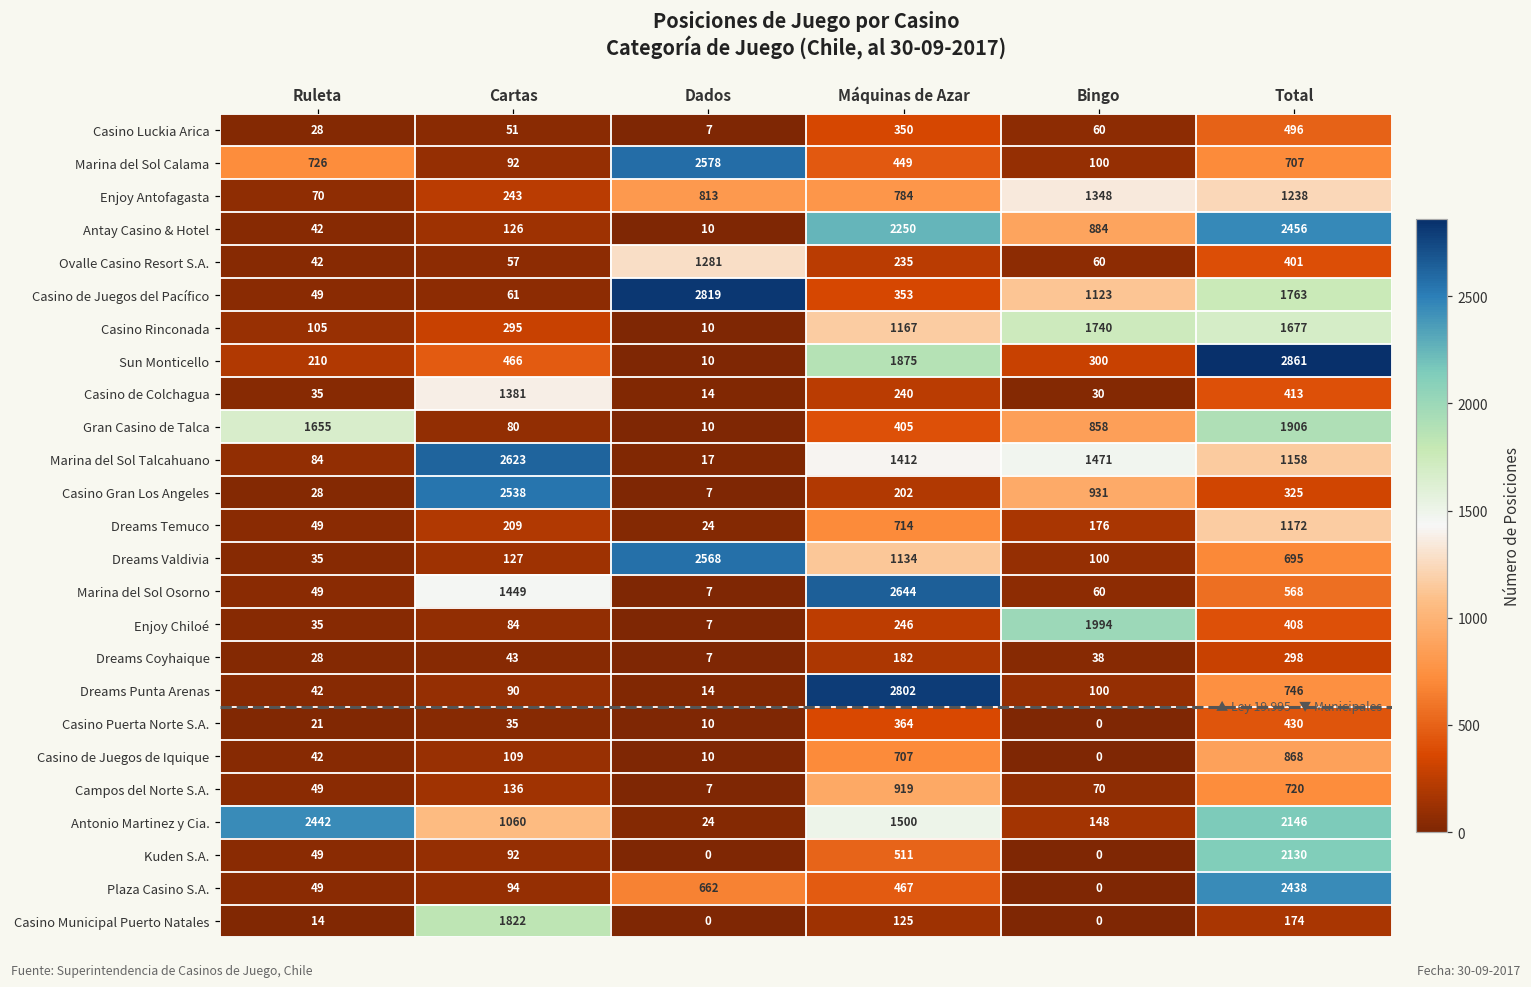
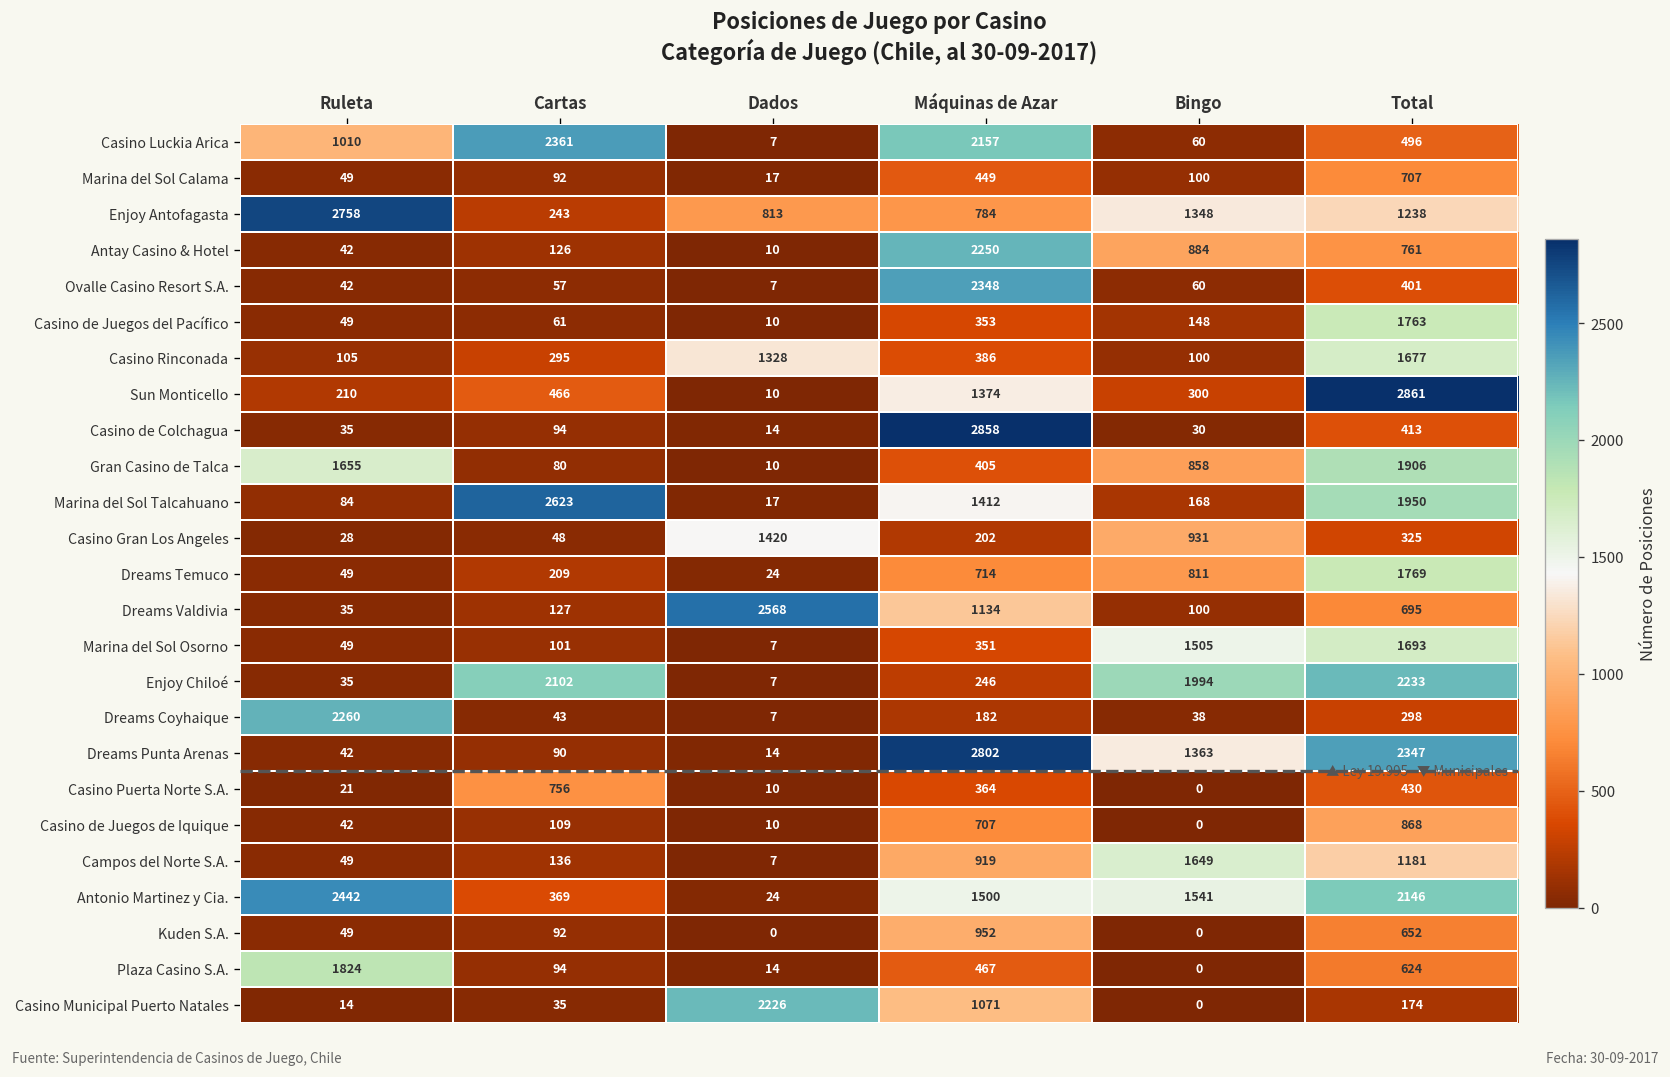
Casino Luckia Arica, Ruleta: 28 -> 1010
Casino Luckia Arica, Cartas: 51 -> 2361
Casino Luckia Arica, Máquinas de Azar: 350 -> 2157
Marina del Sol Calama, Ruleta: 726 -> 49
Marina del Sol Calama, Dados: 2578 -> 17
Enjoy Antofagasta, Ruleta: 70 -> 2758
Antay Casino & Hotel, Total: 2456 -> 761
Ovalle Casino Resort S.A., Dados: 1281 -> 7
Ovalle Casino Resort S.A., Máquinas de Azar: 235 -> 2348
Casino de Juegos del Pacífico, Dados: 2819 -> 10
Casino de Juegos del Pacífico, Bingo: 1123 -> 148
Casino Rinconada, Dados: 10 -> 1328
Casino Rinconada, Máquinas de Azar: 1167 -> 386
Casino Rinconada, Bingo: 1740 -> 100
Sun Monticello, Máquinas de Azar: 1875 -> 1374
Casino de Colchagua, Cartas: 1381 -> 94
Casino de Colchagua, Máquinas de Azar: 240 -> 2858
Marina del Sol Talcahuano, Bingo: 1471 -> 168
Marina del Sol Talcahuano, Total: 1158 -> 1950
Casino Gran Los Angeles, Cartas: 2538 -> 48
Casino Gran Los Angeles, Dados: 7 -> 1420
Dreams Temuco, Bingo: 176 -> 811
Dreams Temuco, Total: 1172 -> 1769
Marina del Sol Osorno, Cartas: 1449 -> 101
Marina del Sol Osorno, Máquinas de Azar: 2644 -> 351
Marina del Sol Osorno, Bingo: 60 -> 1505
Marina del Sol Osorno, Total: 568 -> 1693
Enjoy Chiloé, Cartas: 84 -> 2102
Enjoy Chiloé, Total: 408 -> 2233
Dreams Coyhaique, Ruleta: 28 -> 2260
Dreams Punta Arenas, Bingo: 100 -> 1363
Dreams Punta Arenas, Total: 746 -> 2347
Casino Puerta Norte S.A., Cartas: 35 -> 756
Campos del Norte S.A., Bingo: 70 -> 1649
Campos del Norte S.A., Total: 720 -> 1181
Antonio Martinez y Cia., Cartas: 1060 -> 369
Antonio Martinez y Cia., Bingo: 148 -> 1541
Kuden S.A., Máquinas de Azar: 511 -> 952
Kuden S.A., Total: 2130 -> 652
Plaza Casino S.A., Ruleta: 49 -> 1824
Plaza Casino S.A., Dados: 662 -> 14
Plaza Casino S.A., Total: 2438 -> 624
Casino Municipal Puerto Natales, Cartas: 1822 -> 35
Casino Municipal Puerto Natales, Dados: 0 -> 2226
Casino Municipal Puerto Natales, Máquinas de Azar: 125 -> 1071
